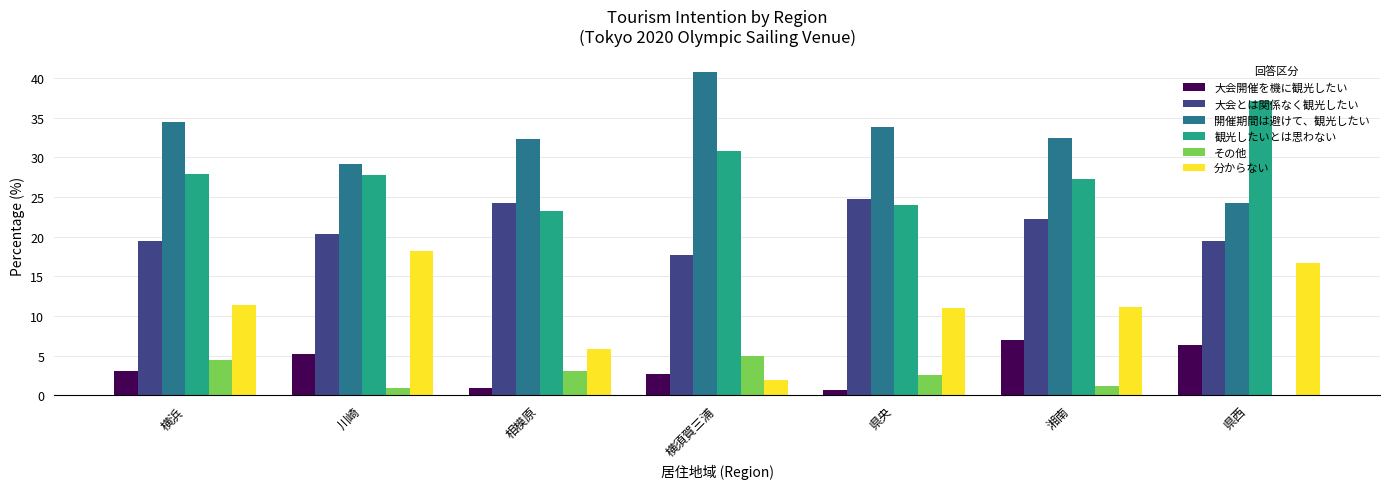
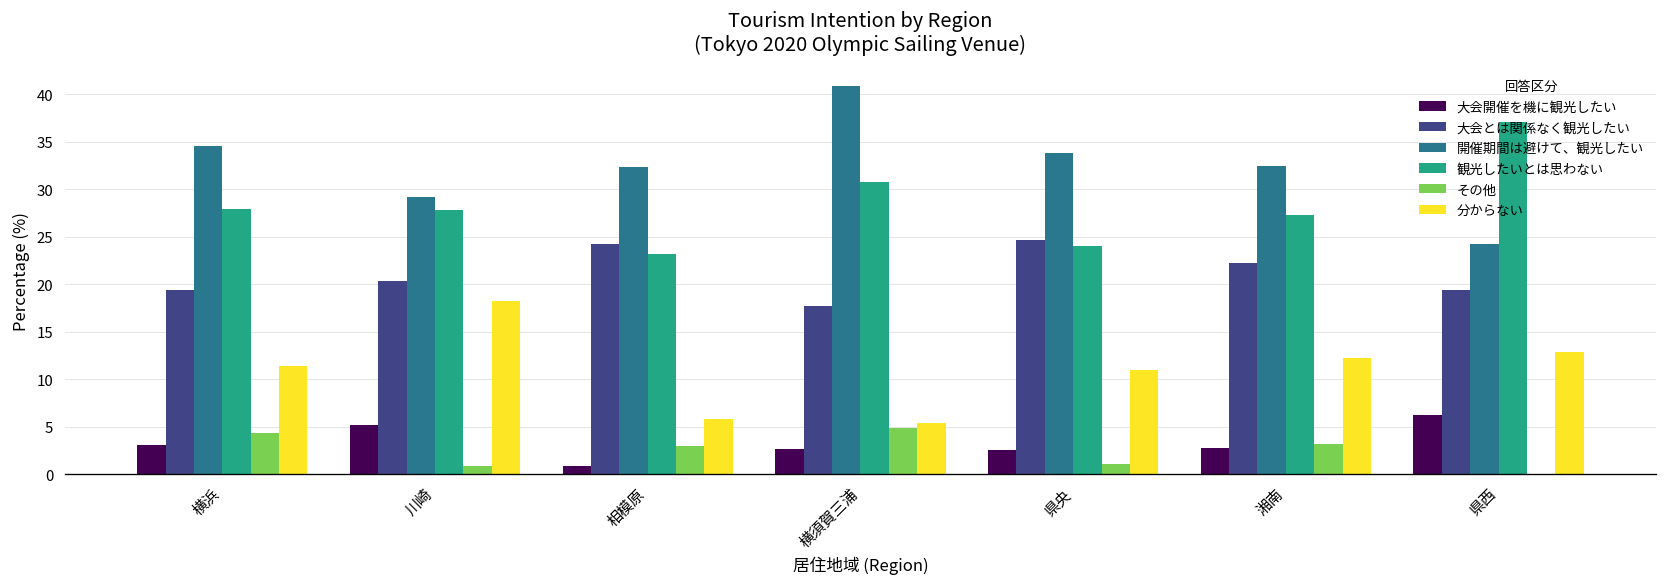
分からない, 横須賀三浦: 2 -> 5
大会開催を機に観光したい, 県央: 1 -> 3
その他, 県央: 3 -> 1
大会開催を機に観光したい, 湘南: 7 -> 3
その他, 湘南: 1 -> 3
分からない, 湘南: 11 -> 12
分からない, 県西: 17 -> 13
